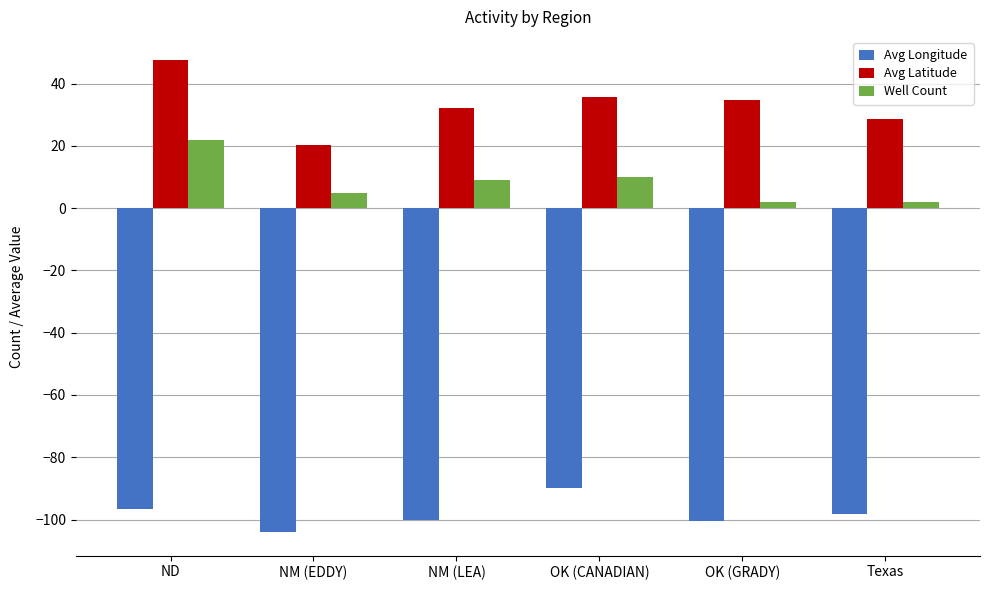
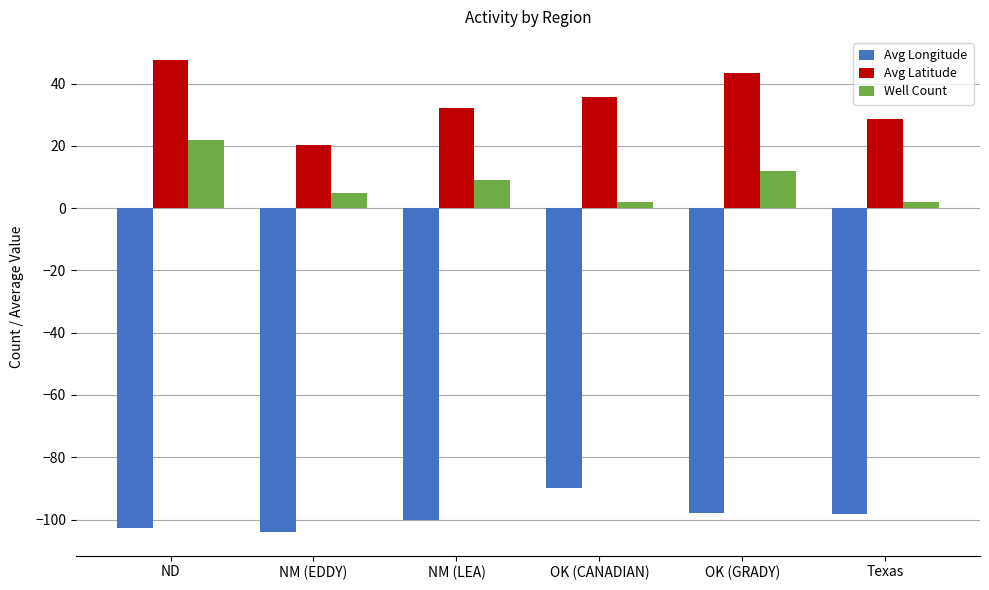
Avg Longitude, ND: -97 -> -103
Well Count, OK (CANADIAN): 10 -> 2
Avg Longitude, OK (GRADY): -100 -> -98
Avg Latitude, OK (GRADY): 35 -> 43
Well Count, OK (GRADY): 2 -> 12
